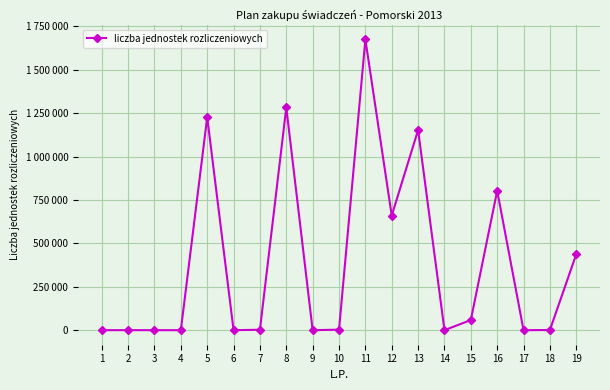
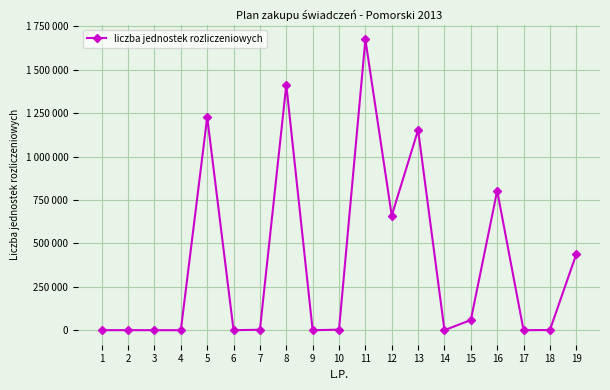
8: 1280000 -> 1410000
